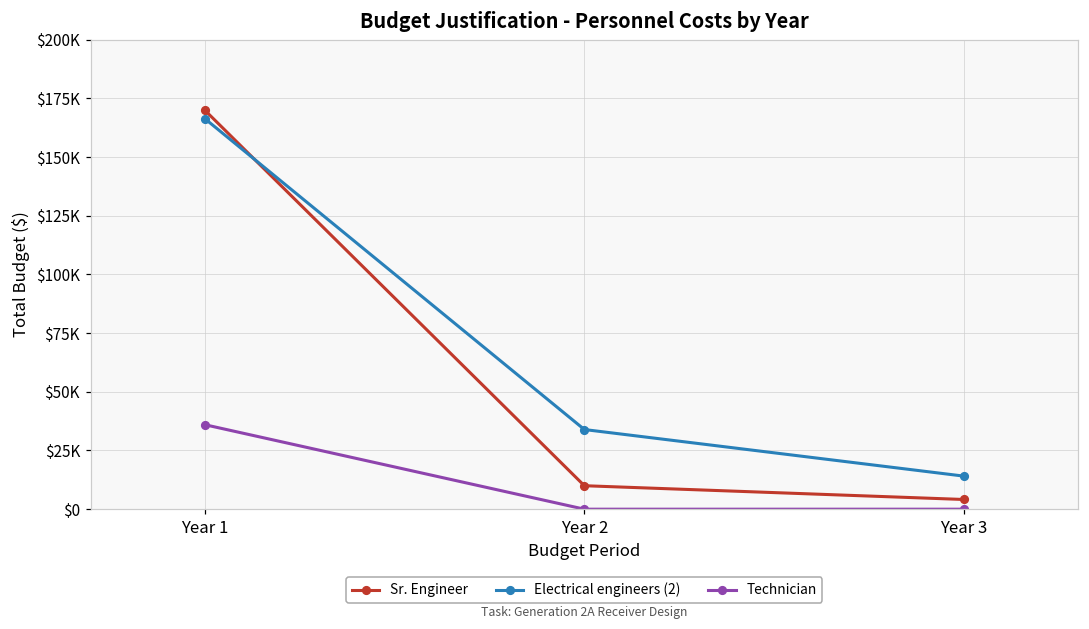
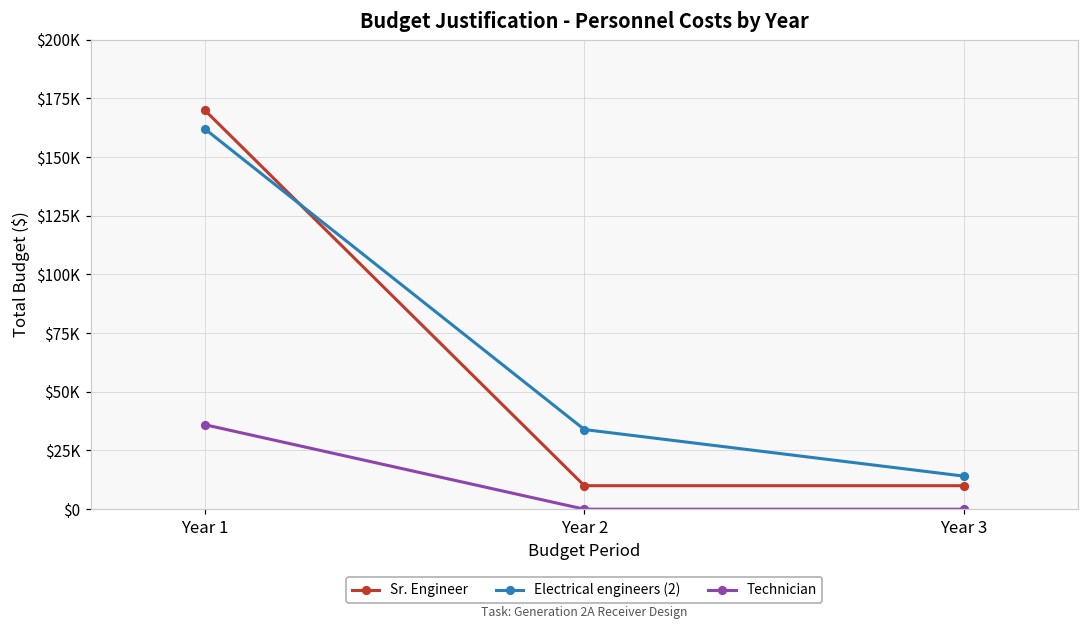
Electrical engineers (2), Year 1: $166000 -> $162000
Sr. Engineer, Year 3: $4000 -> $10000
